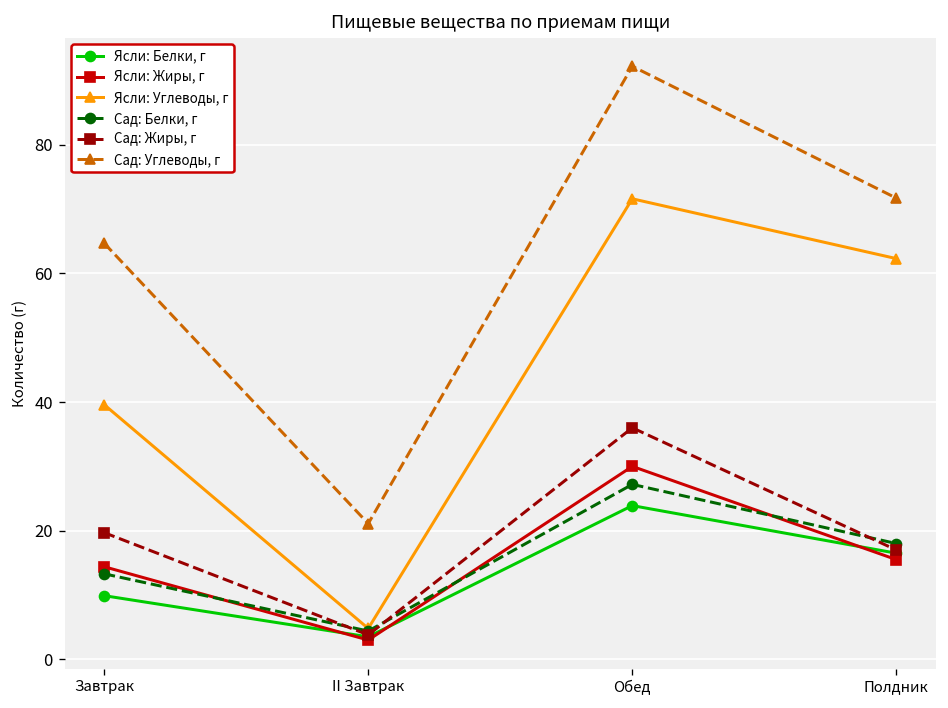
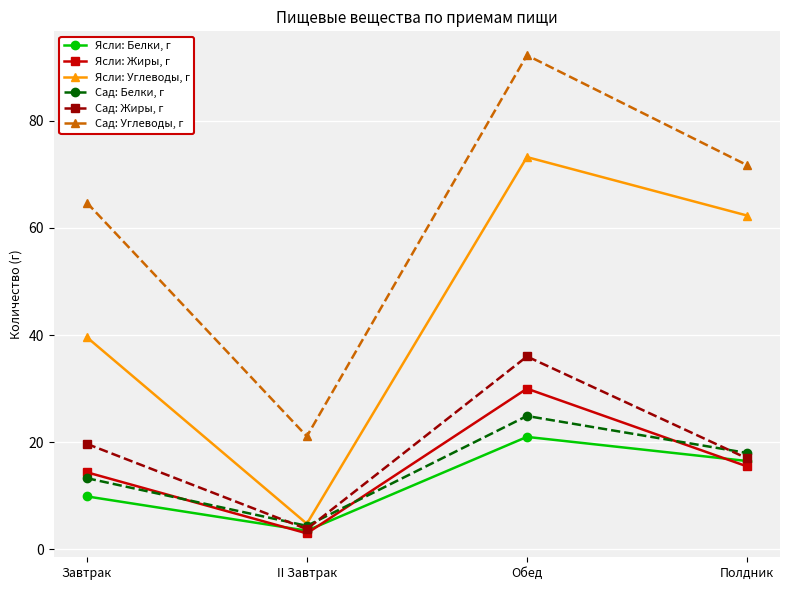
Ясли: Белки, г, Обед: 24 -> 21
Ясли: Углеводы, г, Обед: 72 -> 73
Сад: Белки, г, Обед: 27 -> 25
